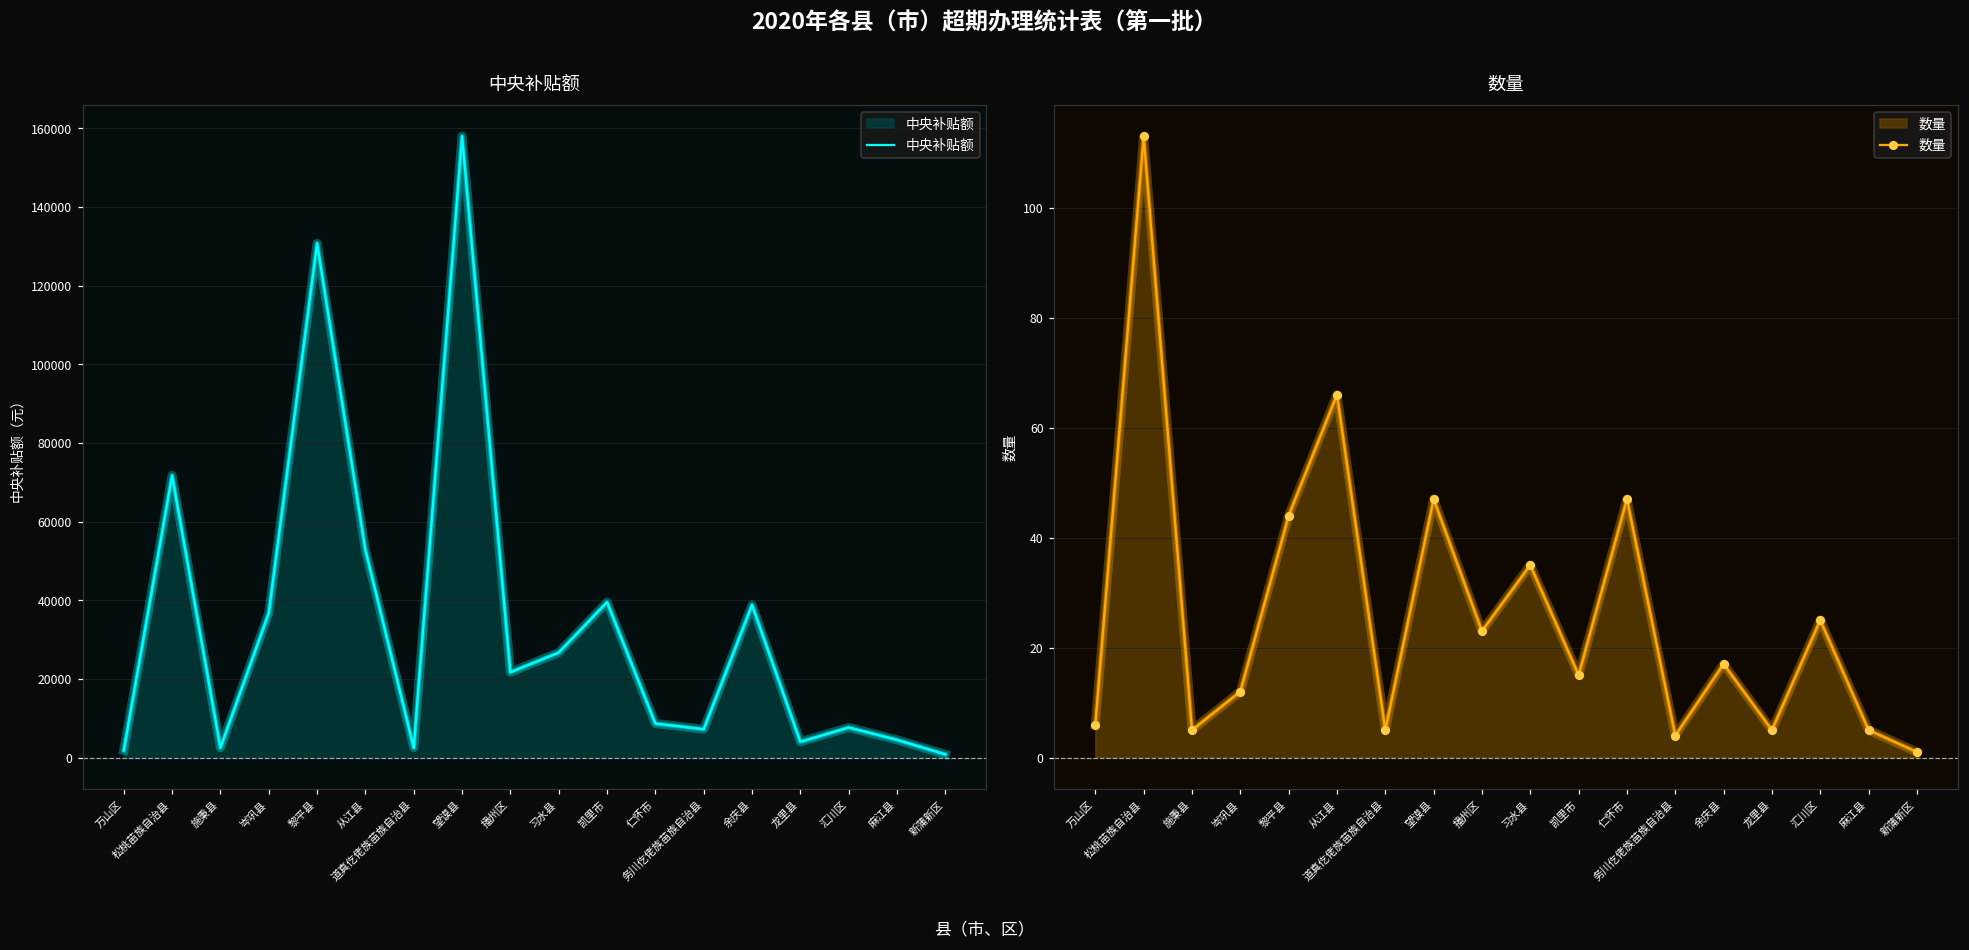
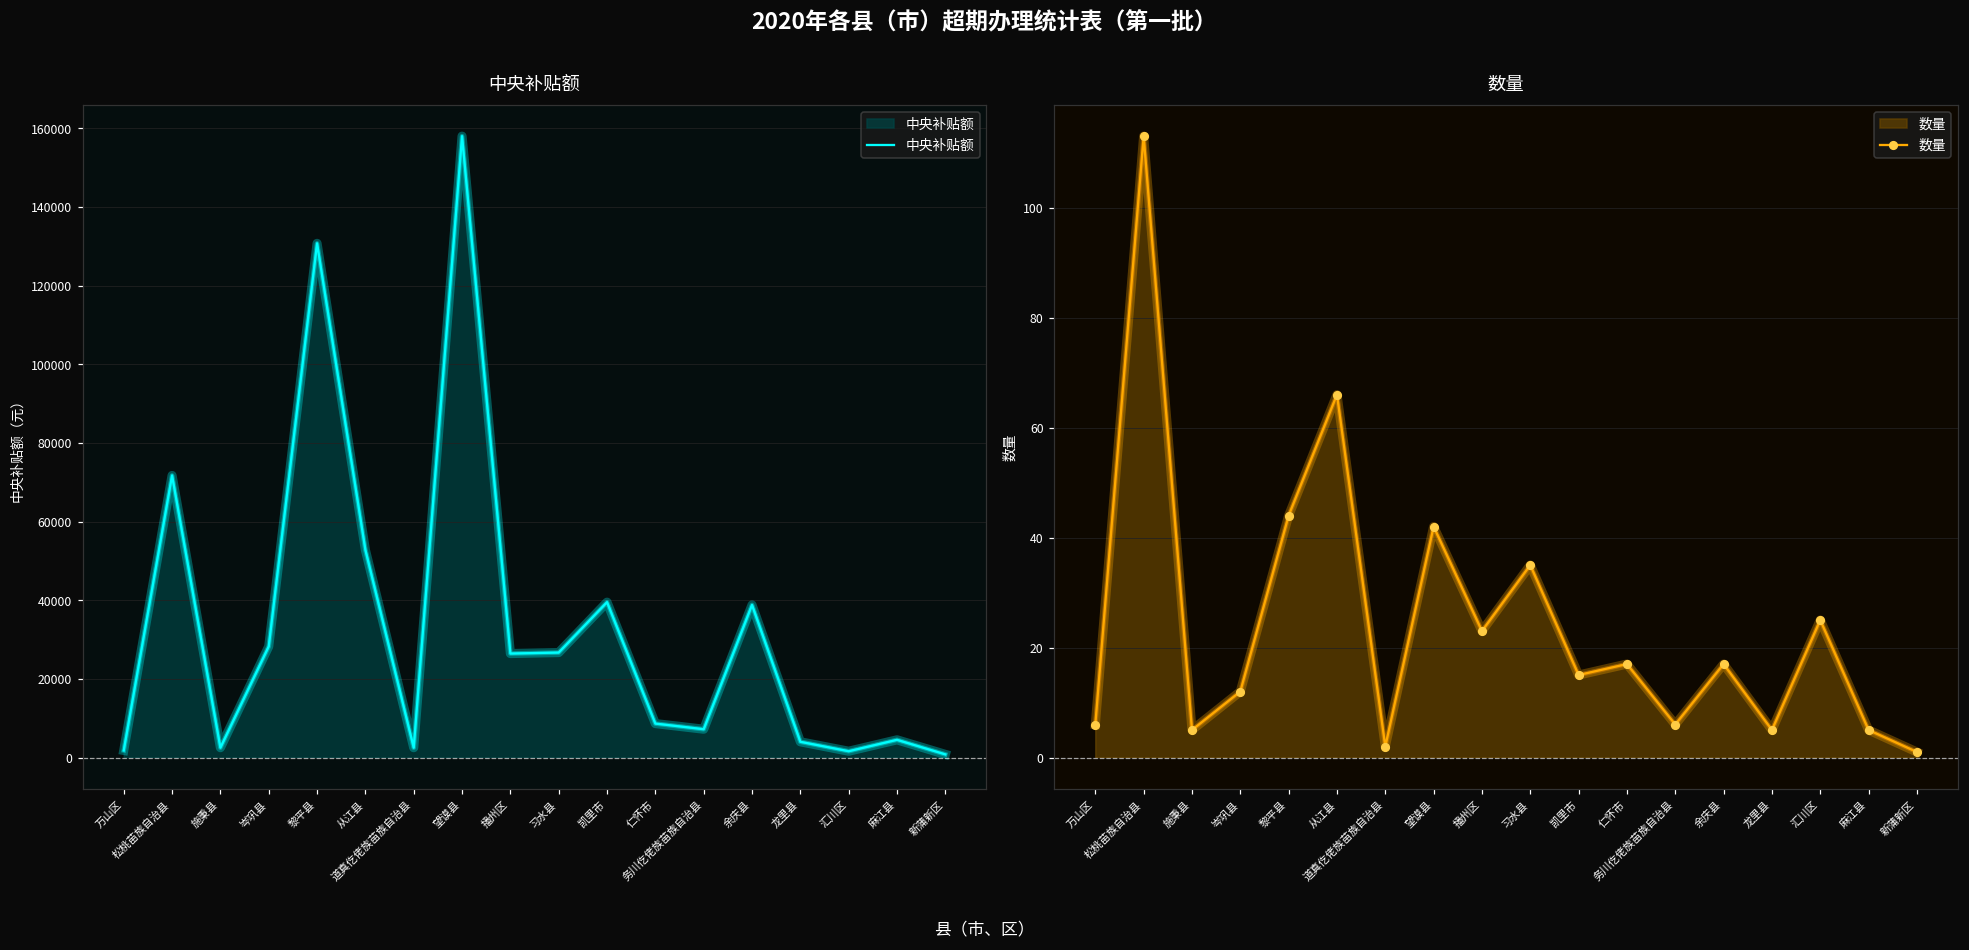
中央补贴额, 岑巩县: 37000 -> 28000
中央补贴额, 播州区: 22000 -> 26000
中央补贴额, 汇川区: 8000 -> 2000
数量, 道真仡佬族苗族自治县: 5 -> 2
数量, 望谟县: 47 -> 42
数量, 仁怀市: 47 -> 17
数量, 务川仡佬族苗族自治县: 4 -> 6
